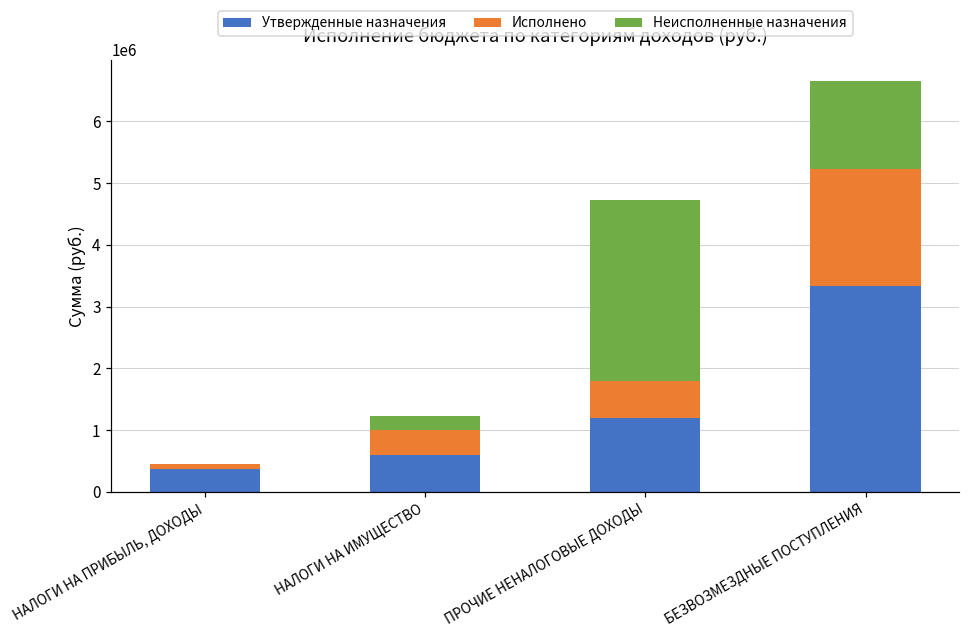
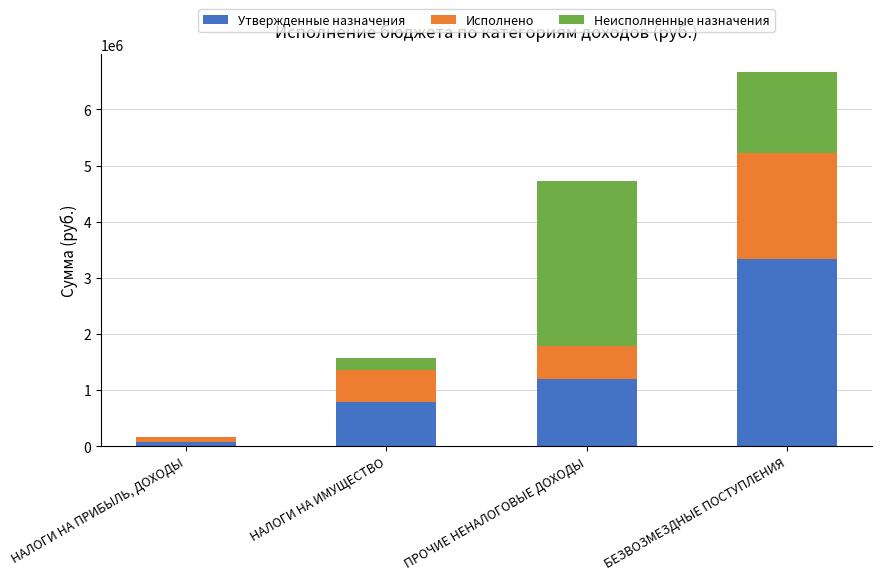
Утвержденные назначения, НАЛОГИ НА ПРИБЫЛЬ, ДОХОДЫ: 400000 -> 100000
Утвержденные назначения, НАЛОГИ НА ИМУЩЕСТВО: 600000 -> 800000
Исполнено, НАЛОГИ НА ИМУЩЕСТВО: 400000 -> 600000
